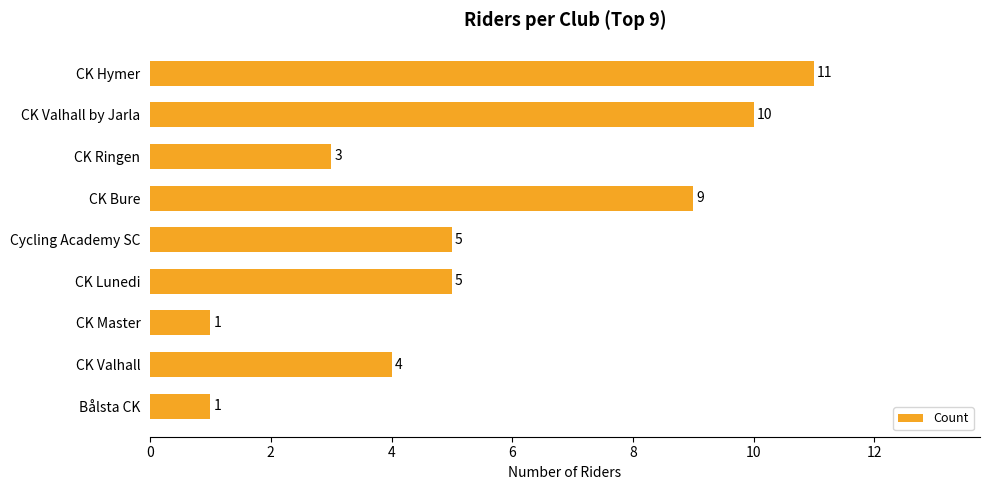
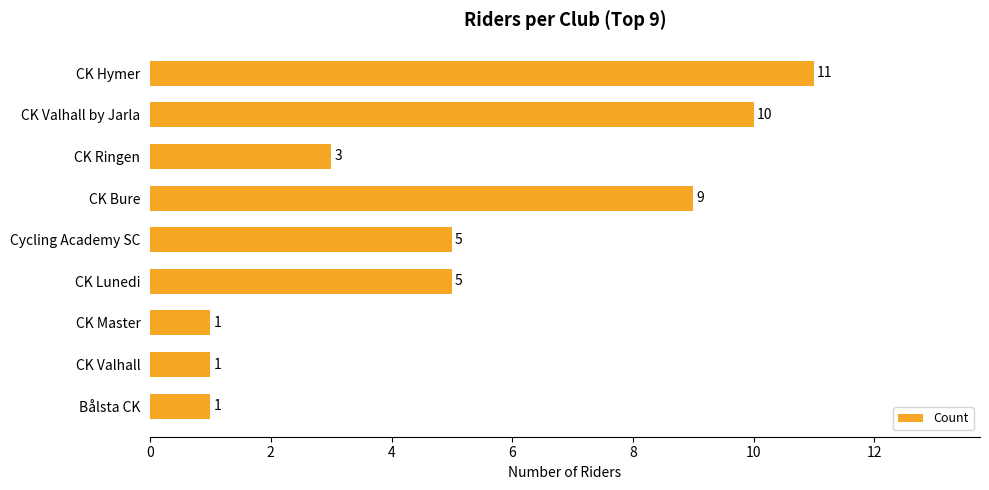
CK Valhall: 4 -> 1
